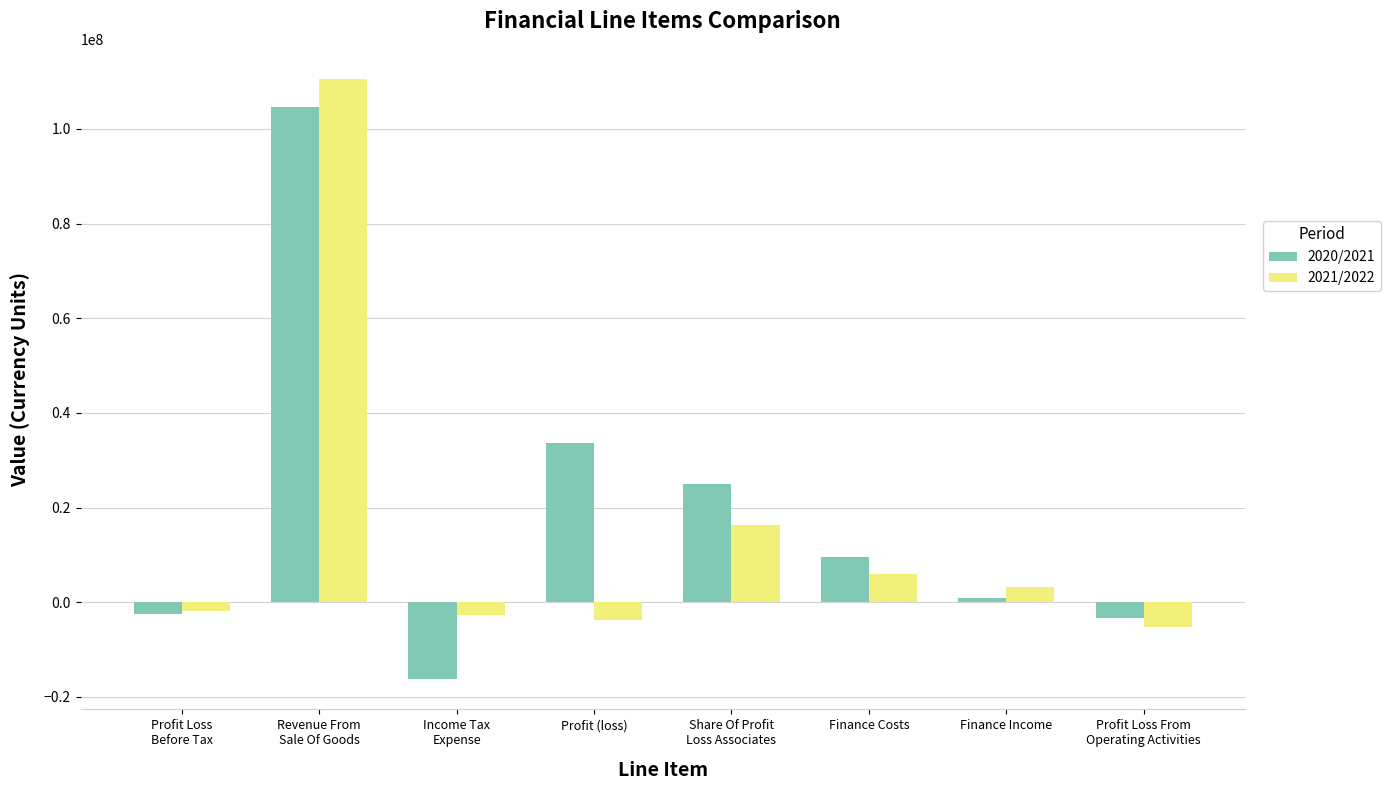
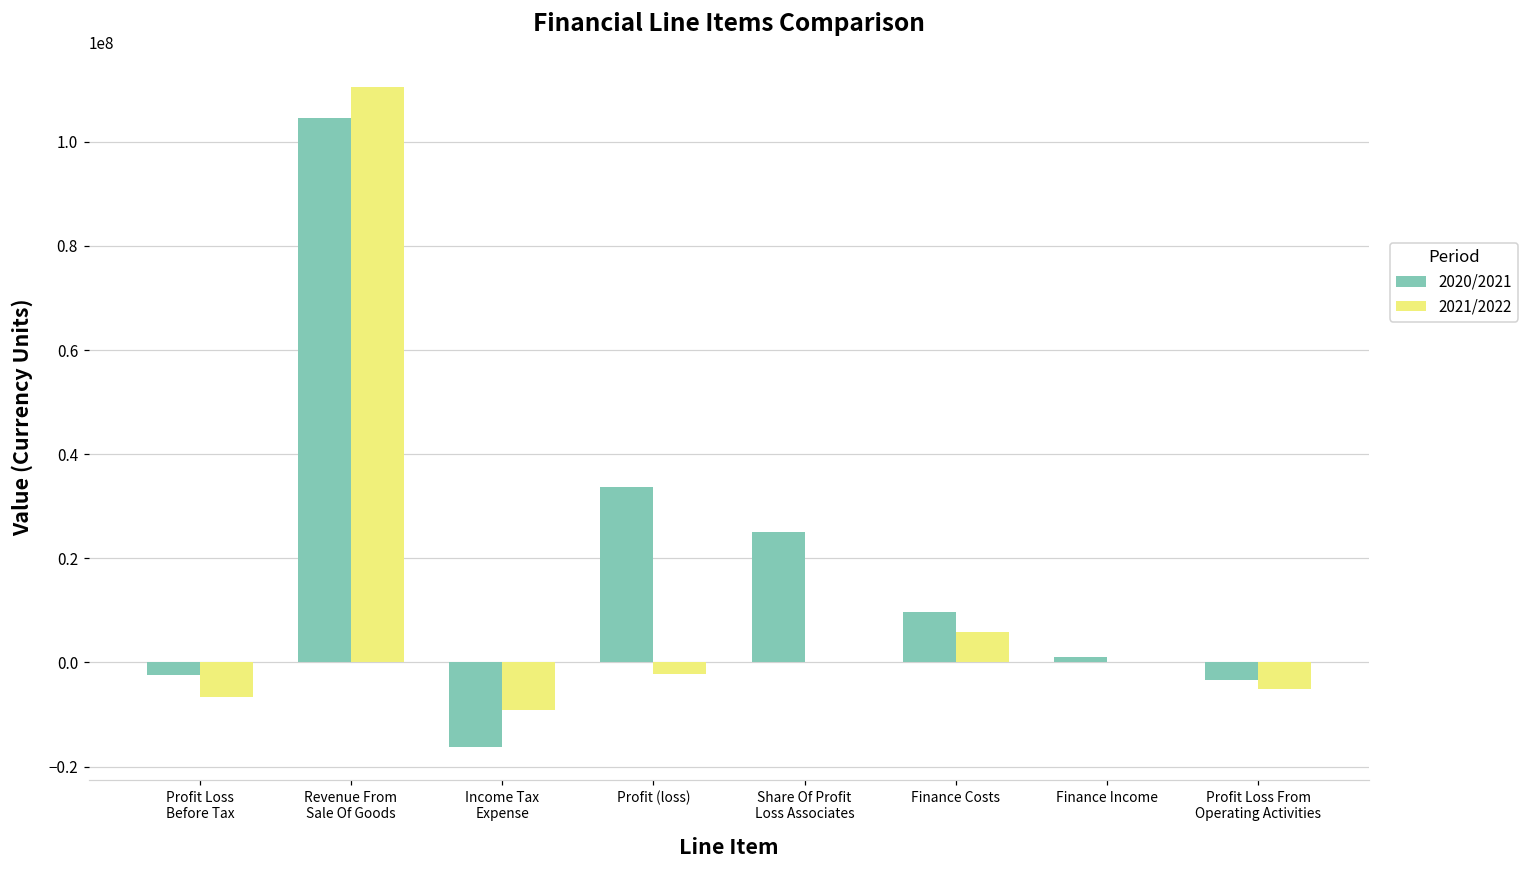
2021/2022, Profit Loss Before Tax: -2000000 -> -7000000
2021/2022, Income Tax Expense: -3000000 -> -9000000
2021/2022, Profit (loss): -4000000 -> -2000000
2021/2022, Share Of Profit Loss Associates: 16000000 -> 0
2021/2022, Finance Income: 3000000 -> 0
